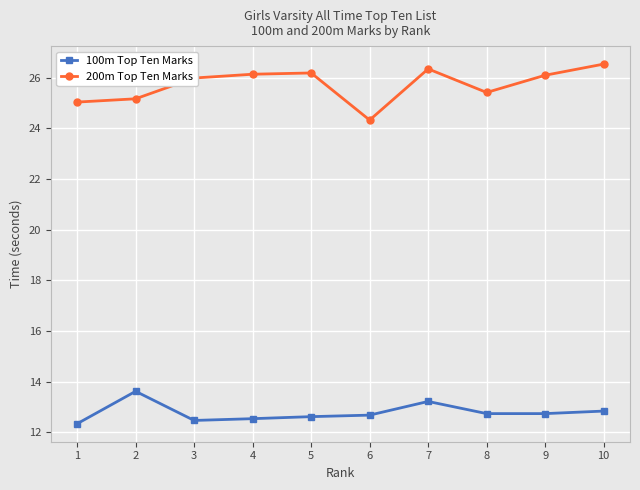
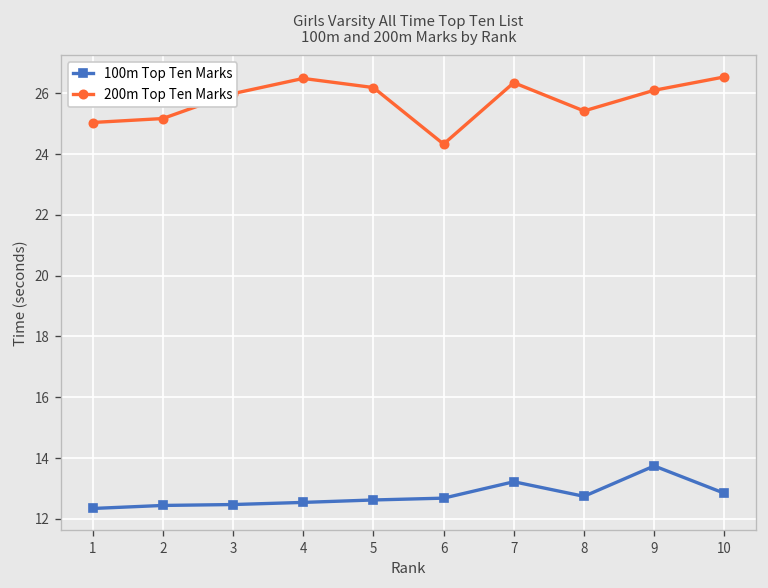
100m Top Ten Marks, 2: 13.6 -> 12.4
200m Top Ten Marks, 4: 26.1 -> 26.5
100m Top Ten Marks, 9: 12.7 -> 13.7
